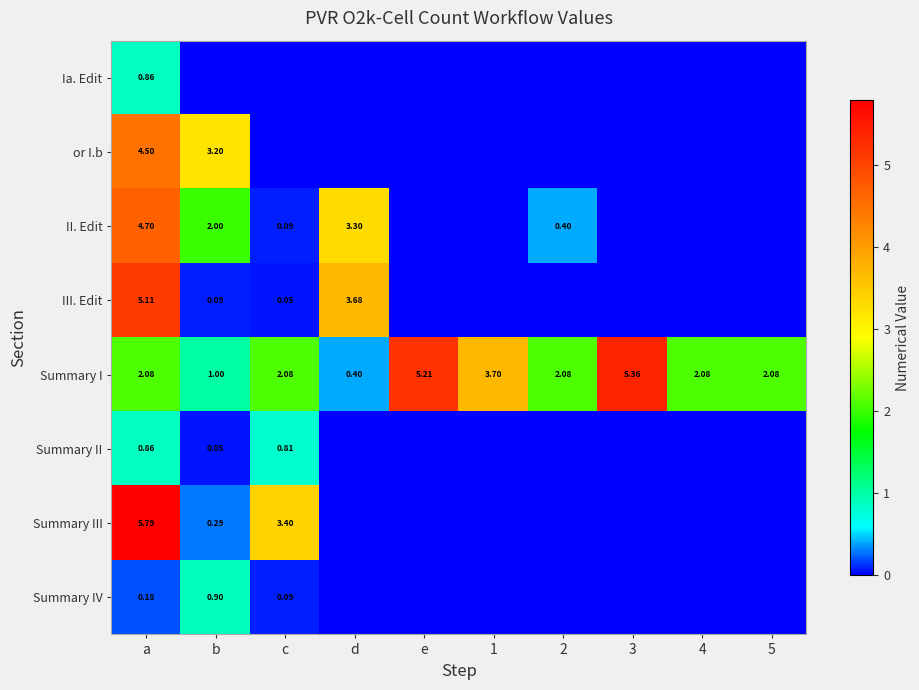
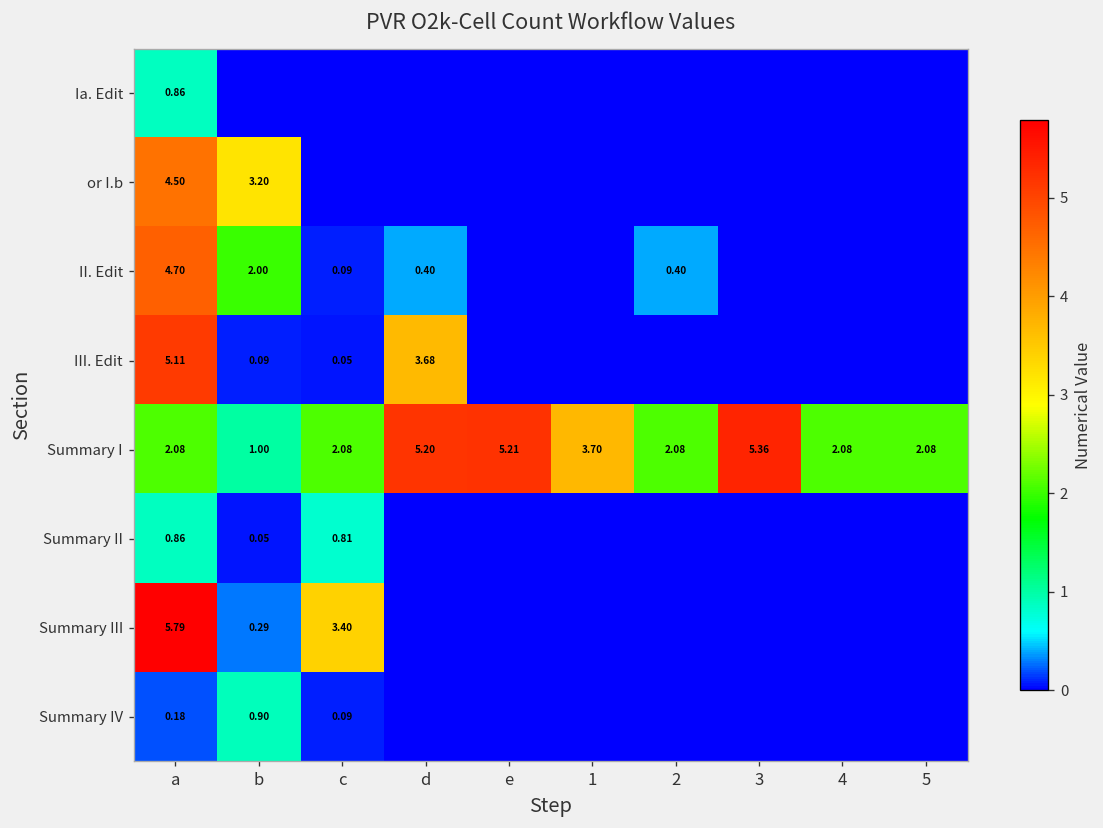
II. Edit, d: 3.30 -> 0.40
Summary I, d: 0.40 -> 5.20
